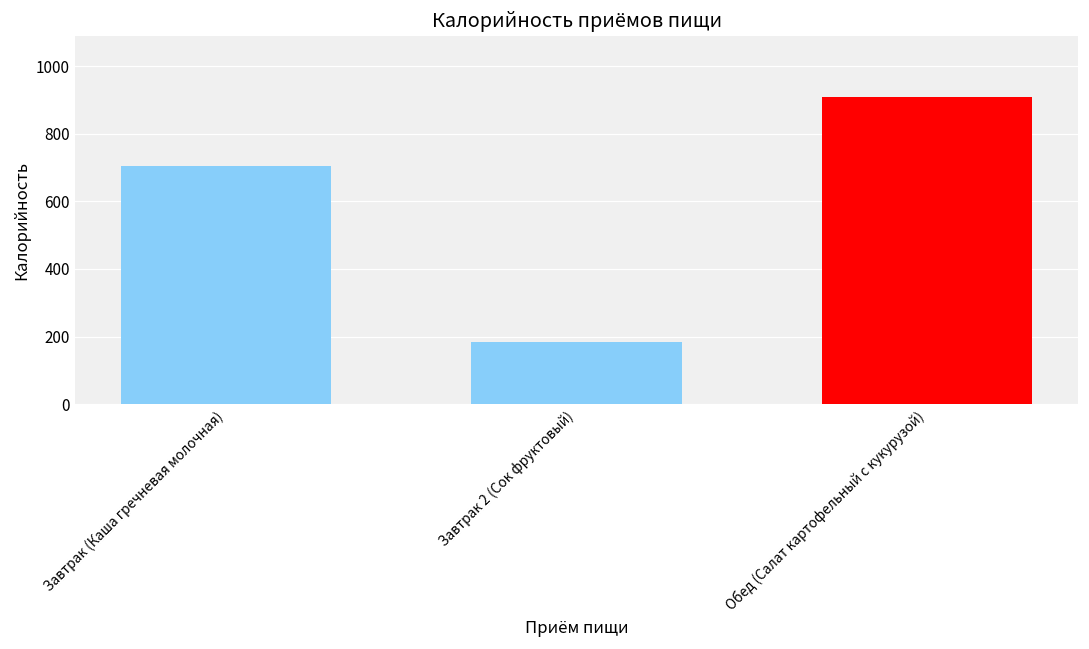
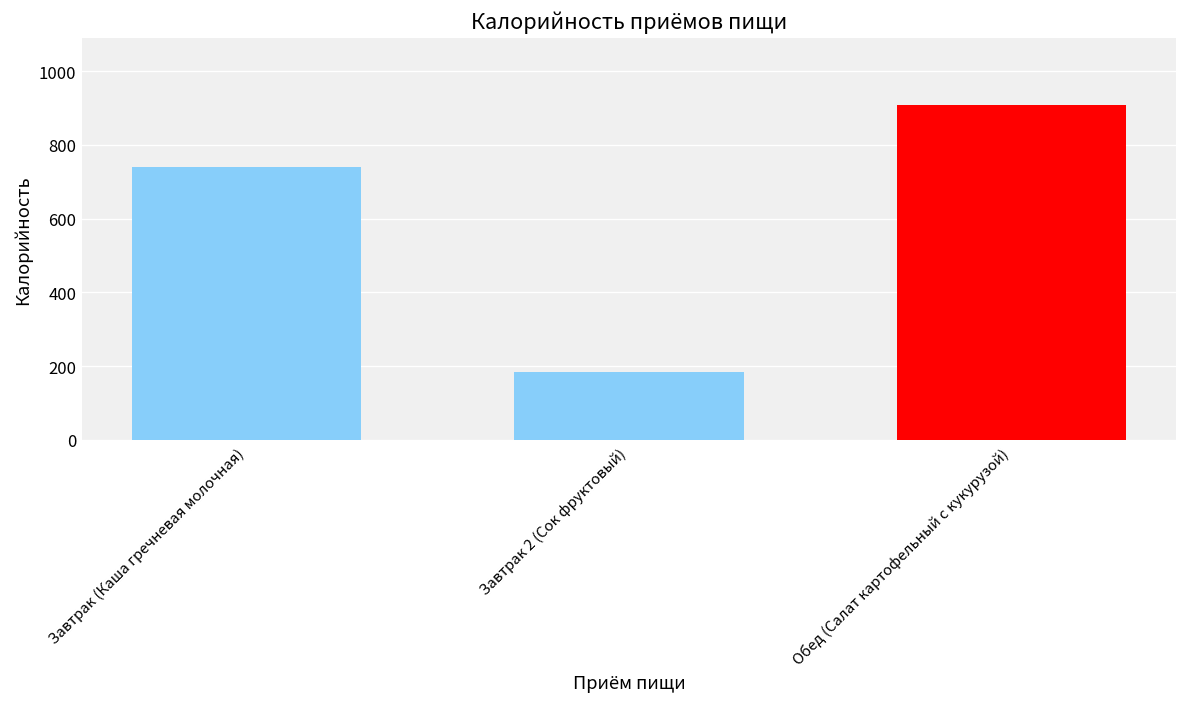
Завтрак (Каша гречневая молочная): 700 -> 740
